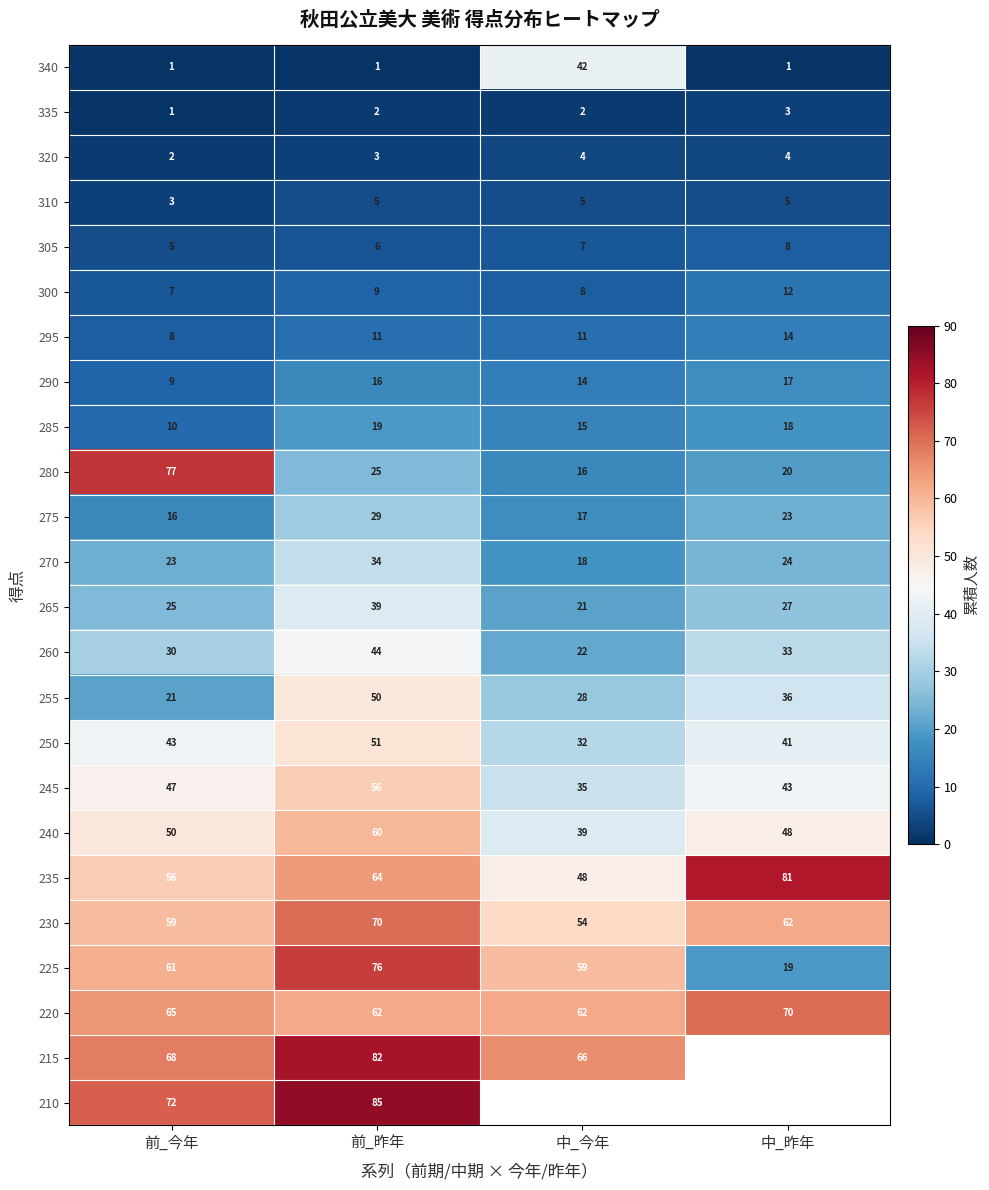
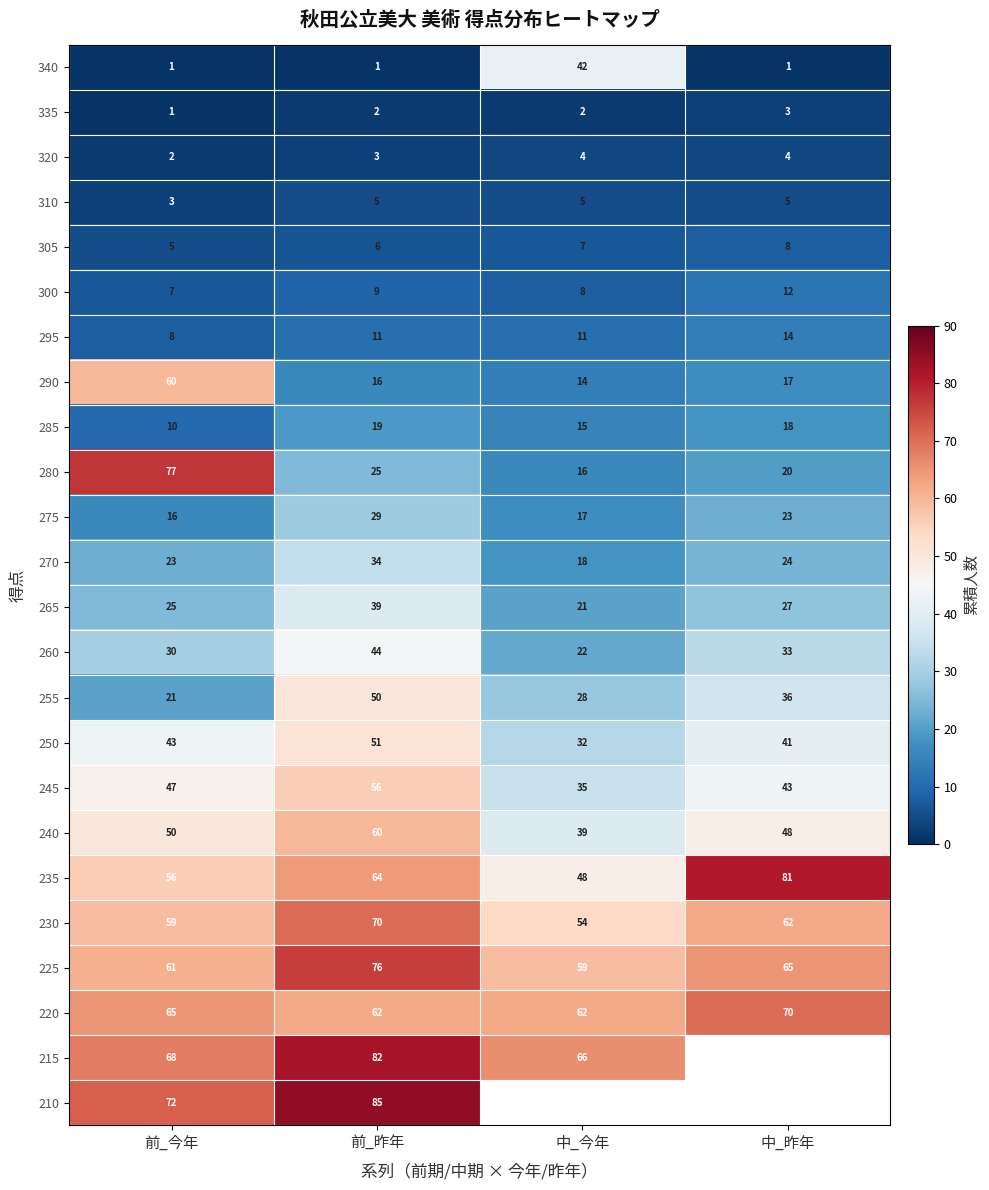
290, 前_今年: 9 -> 60
225, 中_昨年: 19 -> 65
